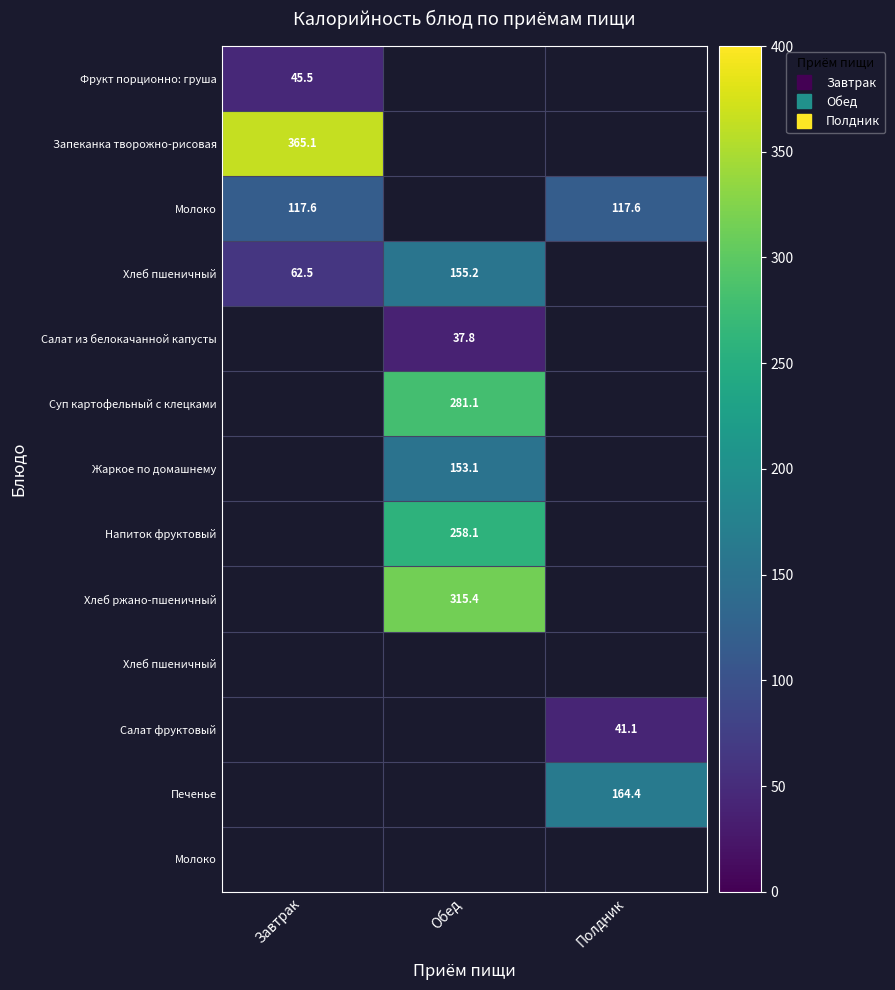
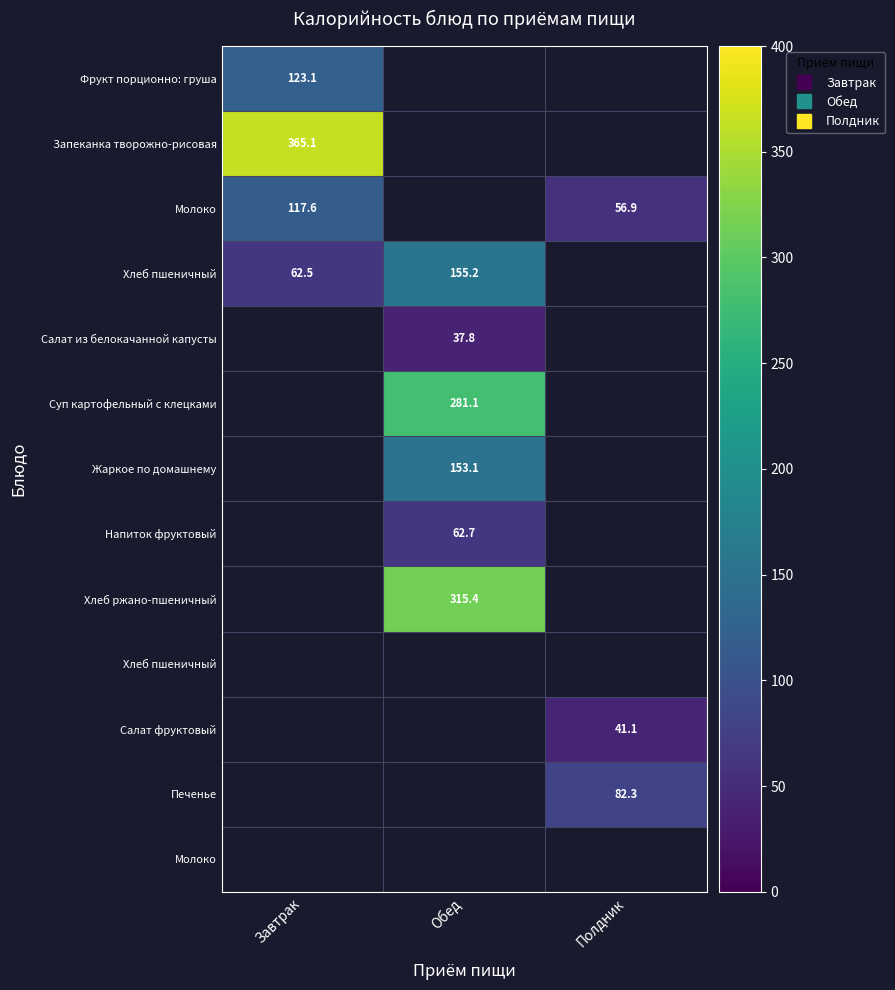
Фрукт порционно: груша, Завтрак: 45.5 -> 123.1
Молоко, Полдник: 117.6 -> 56.9
Напиток фруктовый, Обед: 258.1 -> 62.7
Печенье, Полдник: 164.4 -> 82.3
